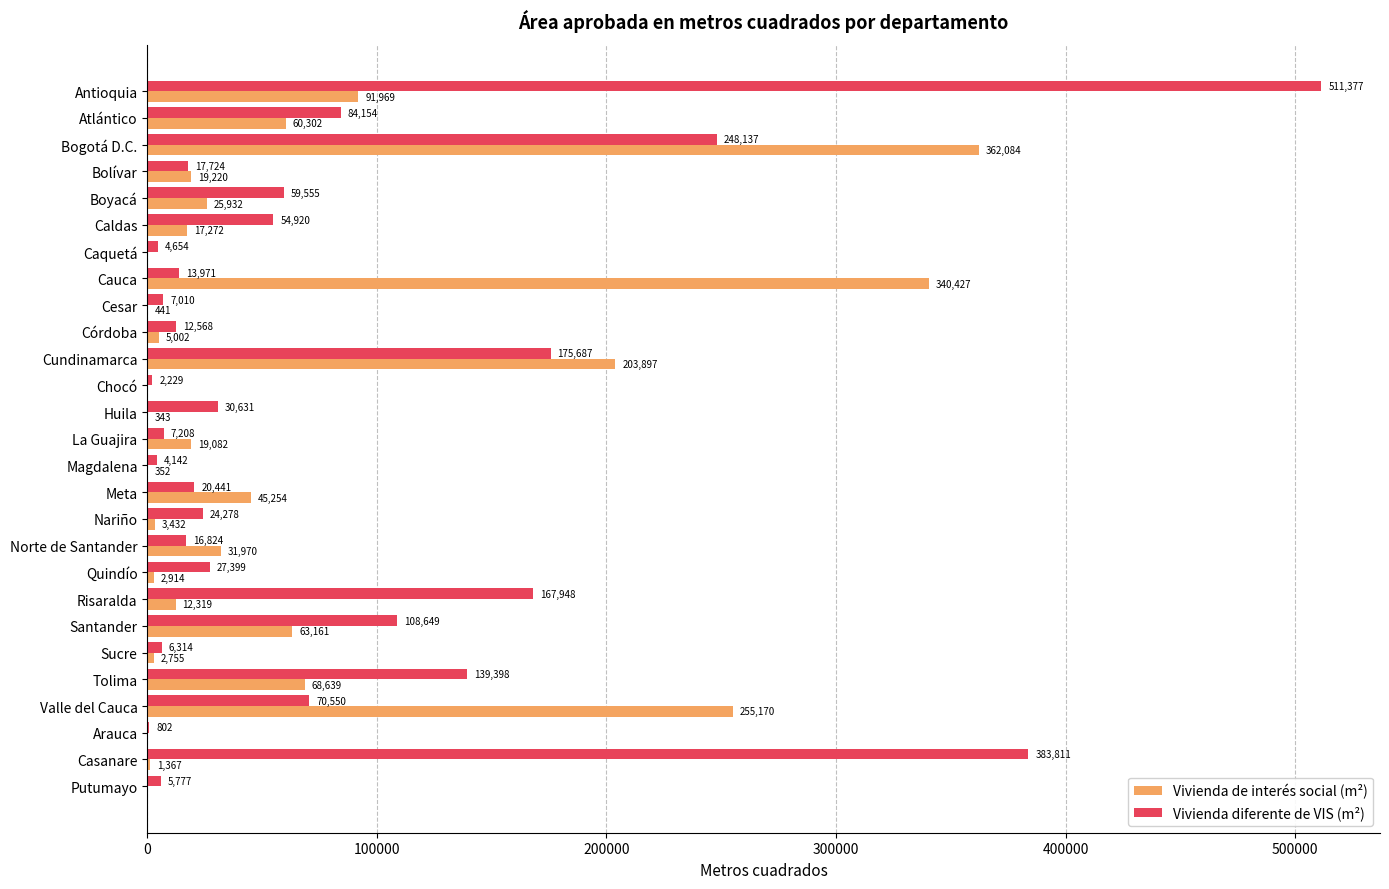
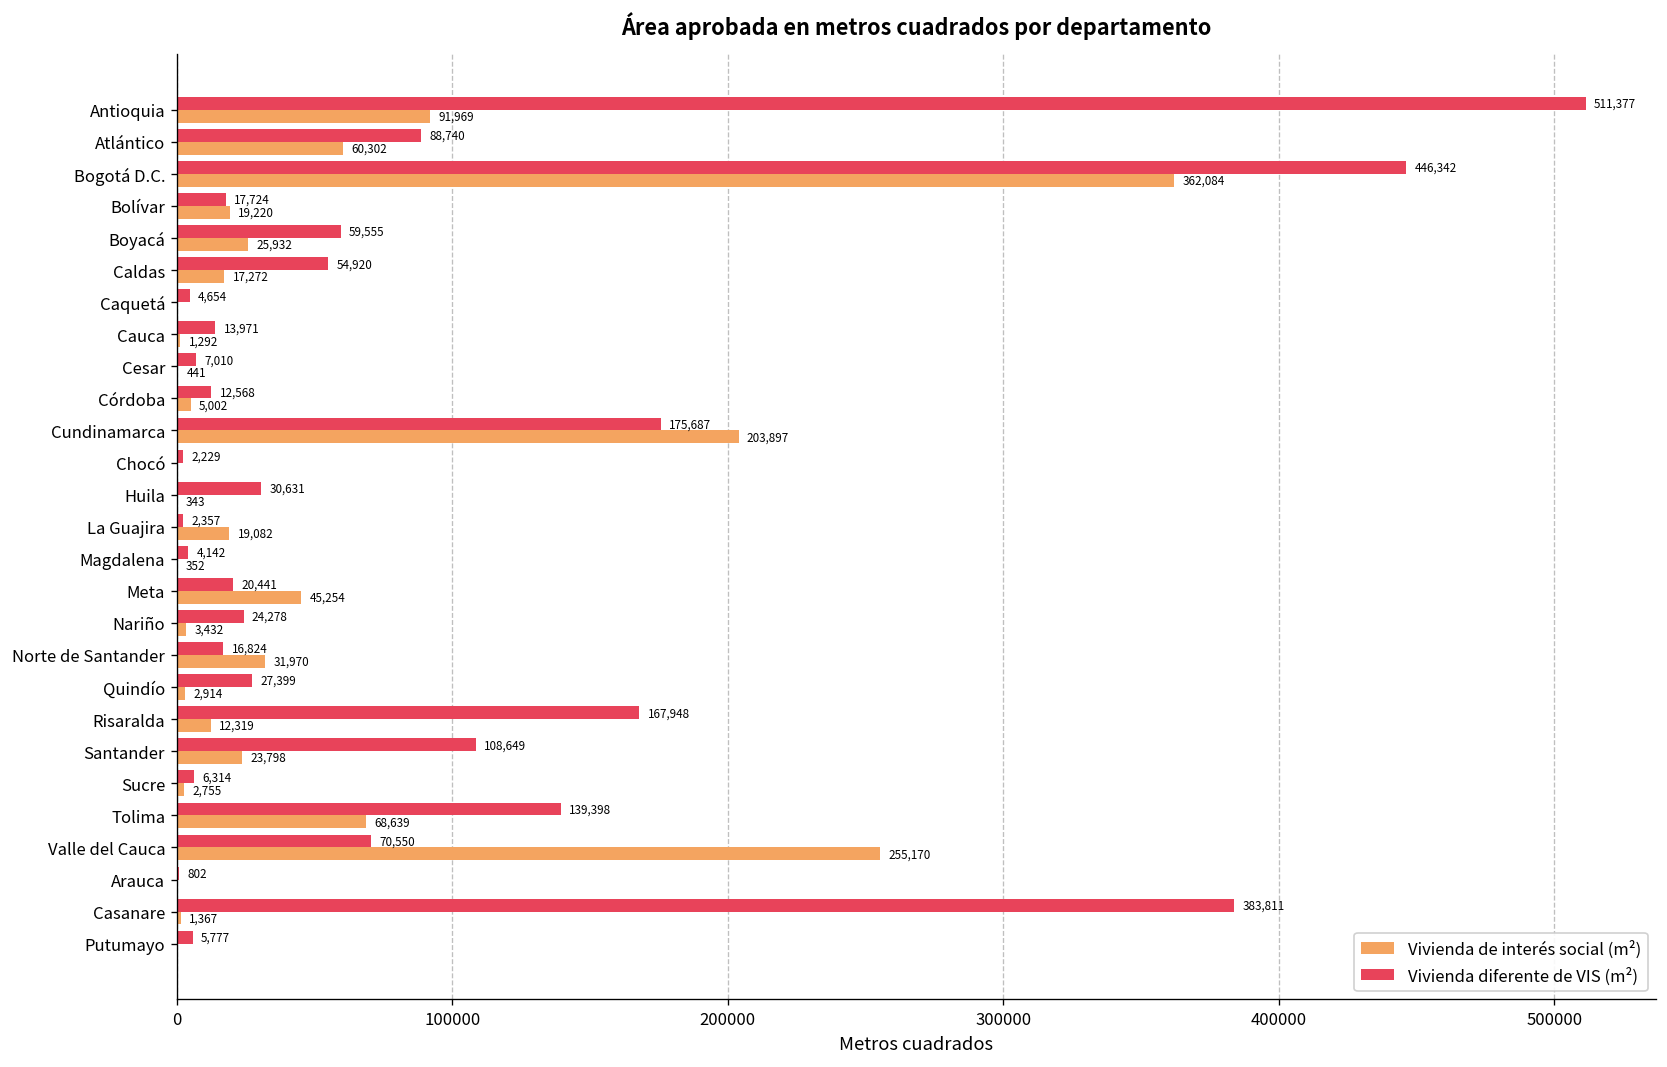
Vivienda diferente de VIS (m²), Atlántico: 84,154 -> 88,740
Vivienda diferente de VIS (m²), Bogotá D.C.: 248,137 -> 446,342
Vivienda de interés social (m²), Cauca: 340,427 -> 1,292
Vivienda diferente de VIS (m²), La Guajira: 7,208 -> 2,357
Vivienda de interés social (m²), Santander: 63,161 -> 23,798
